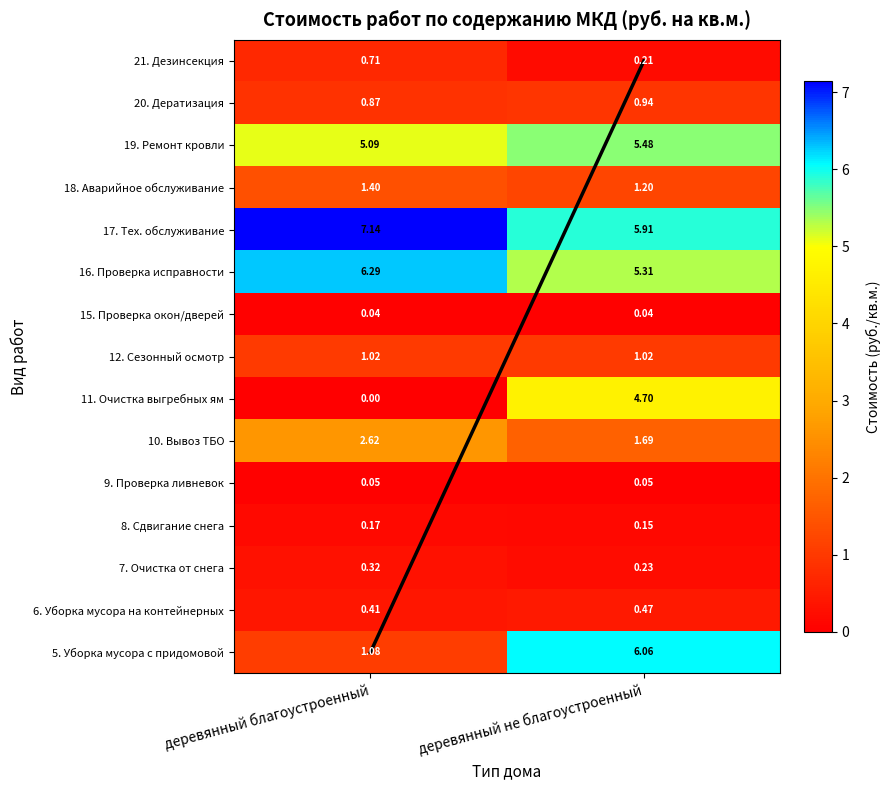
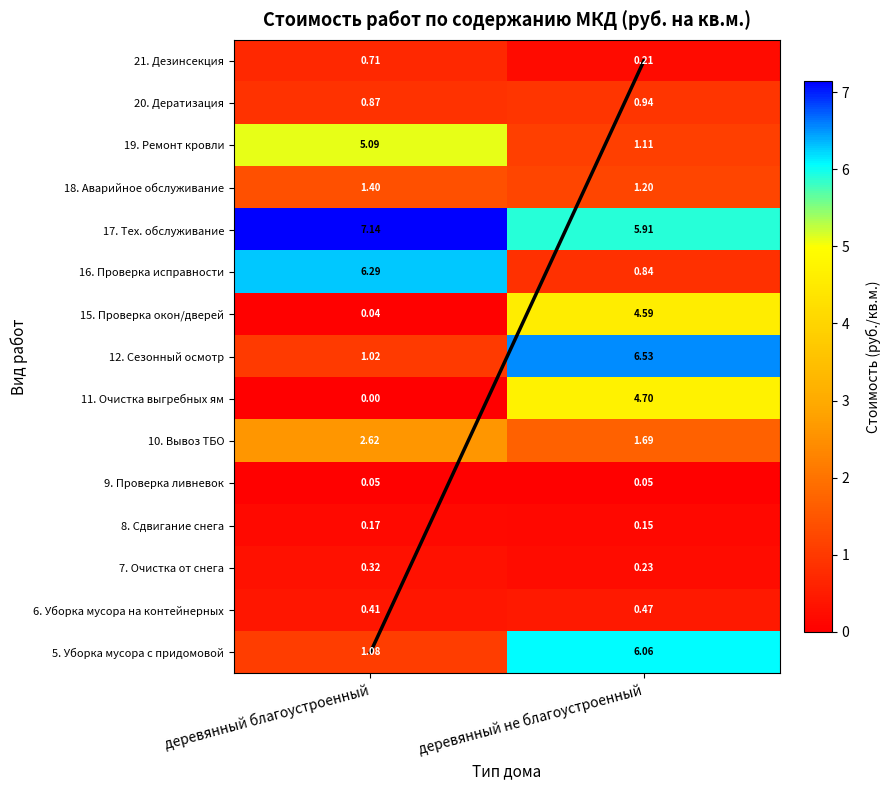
19. Ремонт кровли, деревянный не благоустроенный: 5.48 -> 1.11
16. Проверка исправности, деревянный не благоустроенный: 5.31 -> 0.84
15. Проверка окон/дверей, деревянный не благоустроенный: 0.04 -> 4.59
12. Сезонный осмотр, деревянный не благоустроенный: 1.02 -> 6.53
